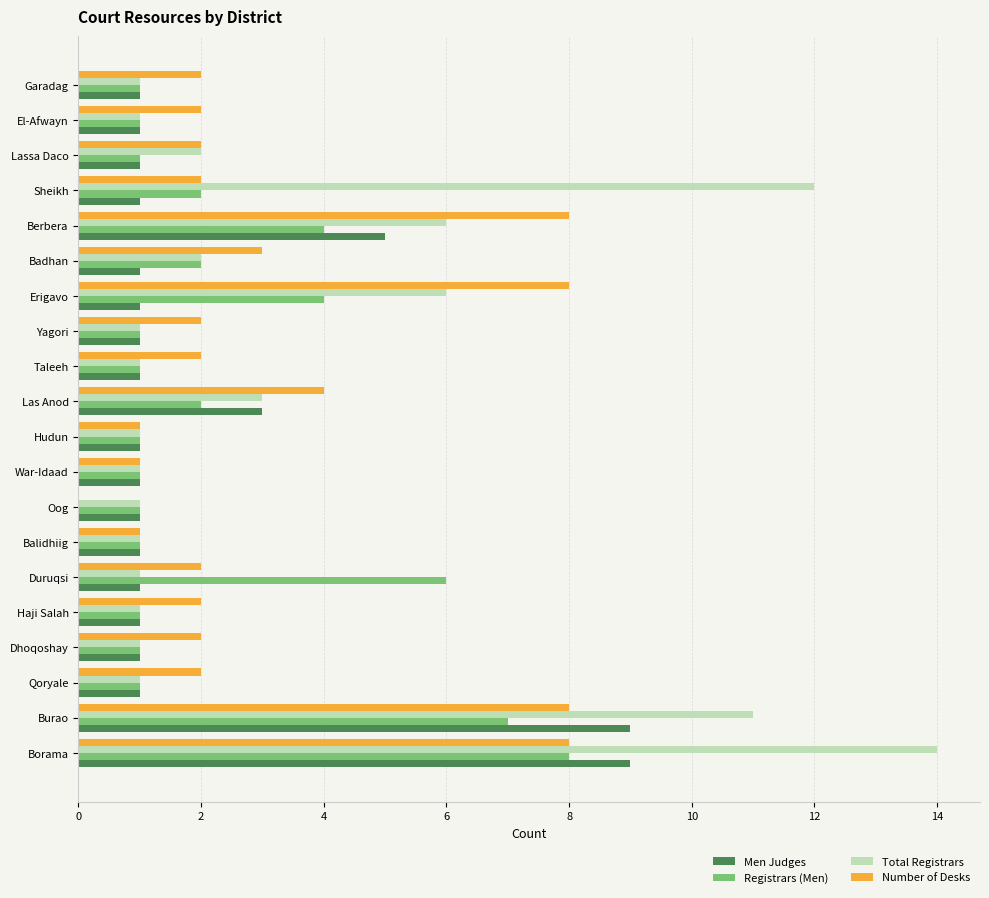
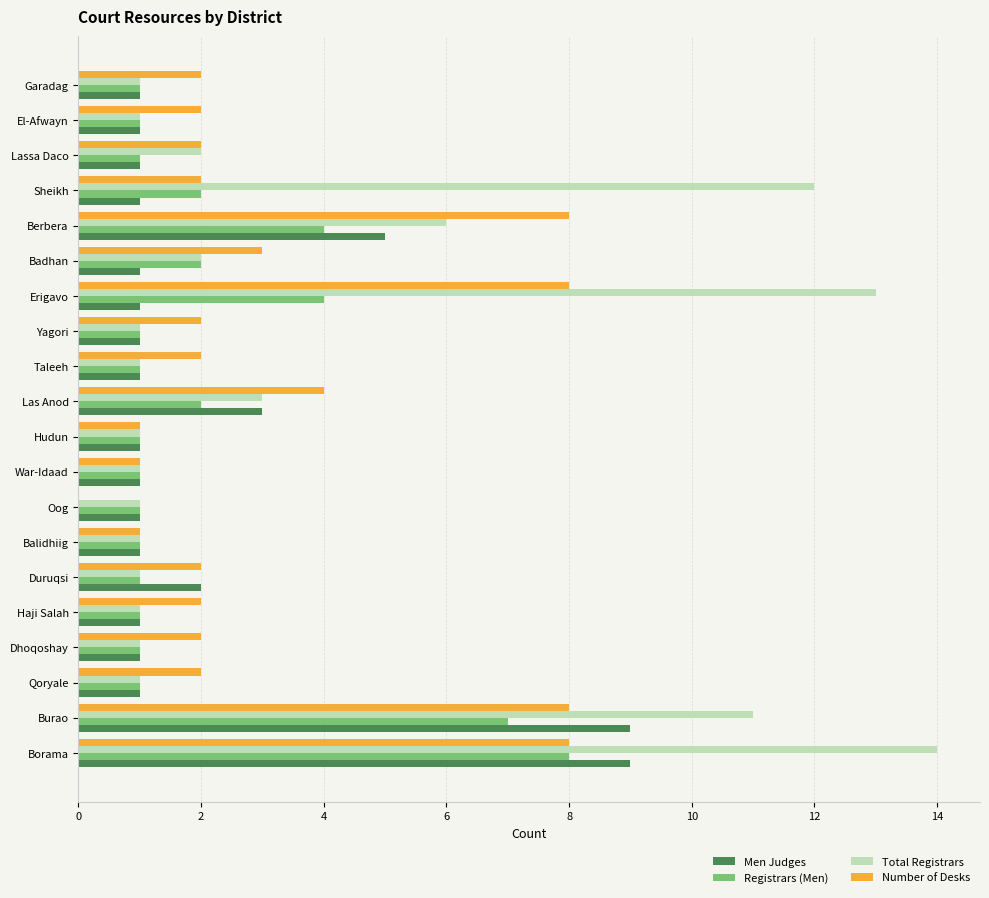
Total Registrars, Erigavo: 6 -> 13
Registrars (Men), Duruqsi: 6 -> 1
Men Judges, Duruqsi: 1 -> 2
